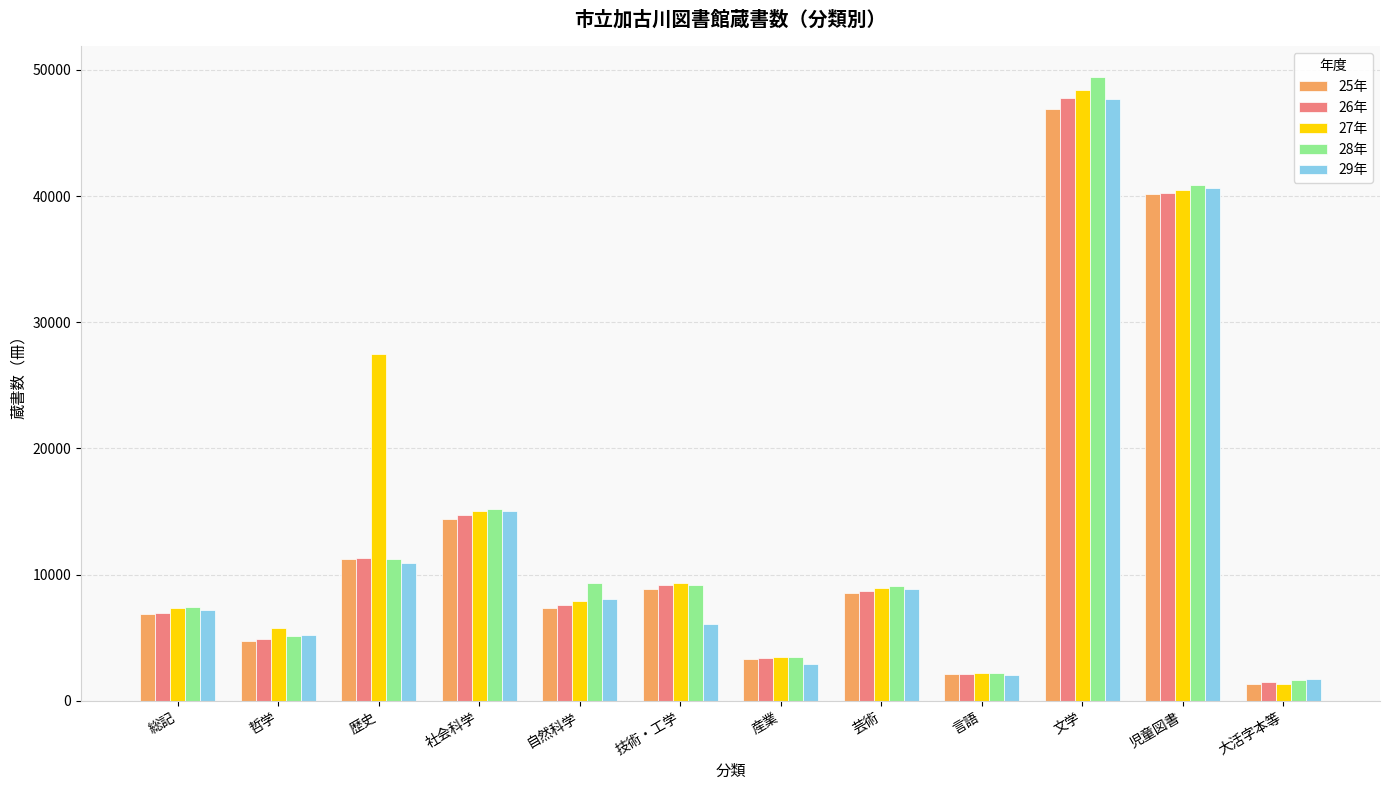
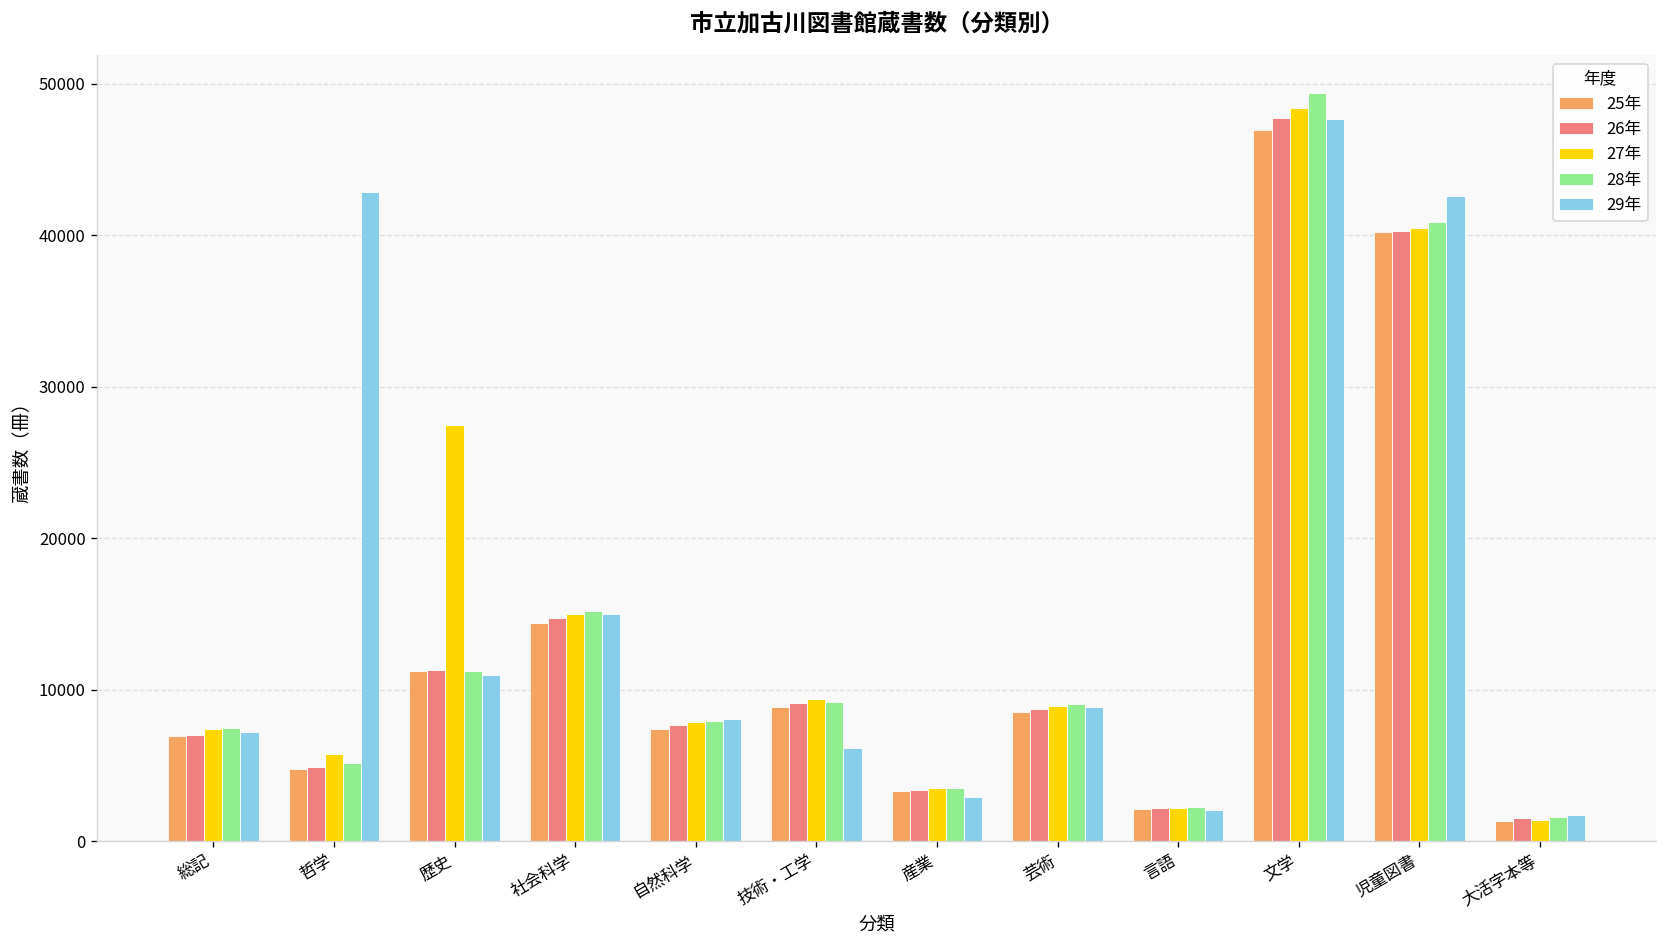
29年, 哲学: 5200 -> 42900
28年, 自然科学: 9300 -> 7900
29年, 児童図書: 40600 -> 42600
